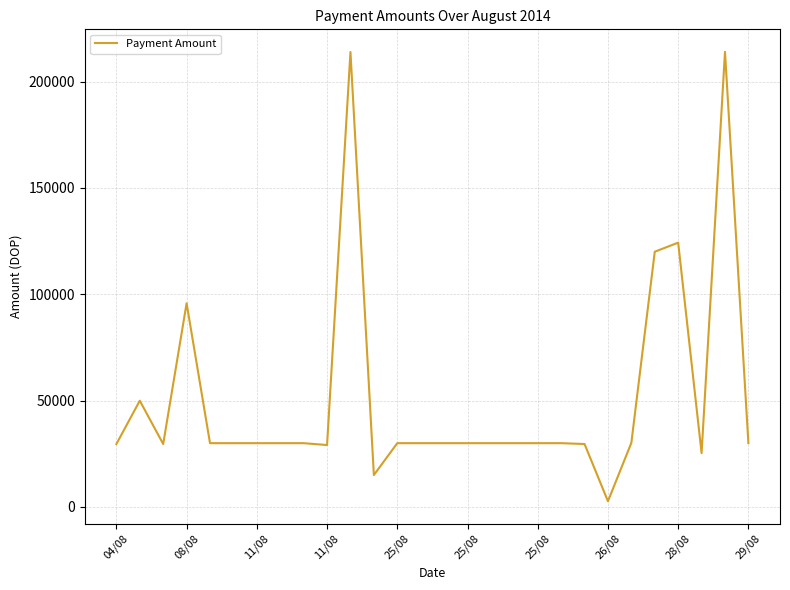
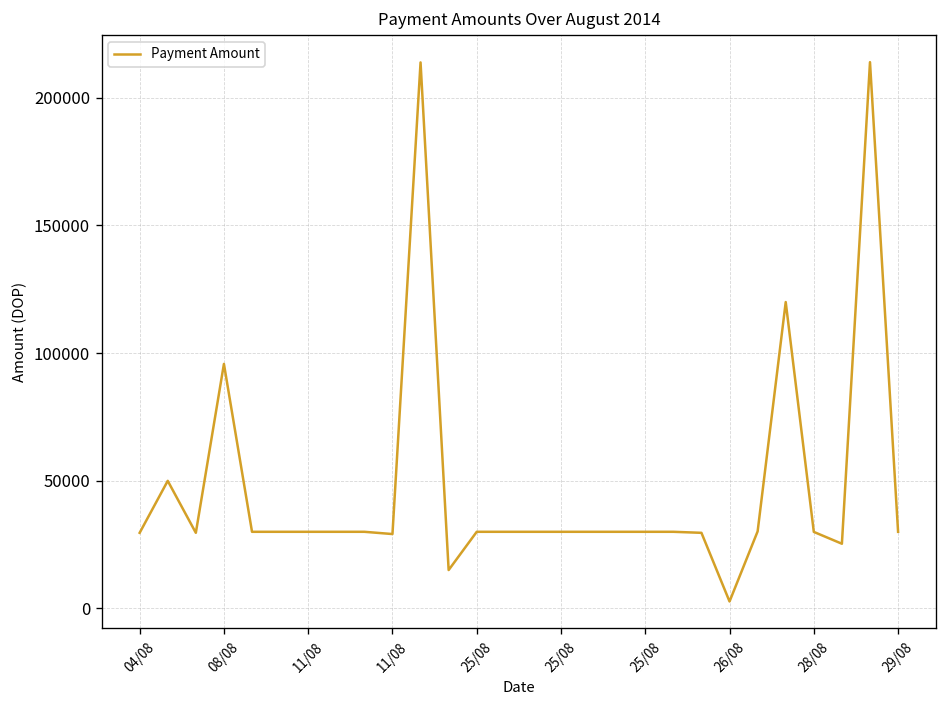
28/08: 124000 -> 30000
